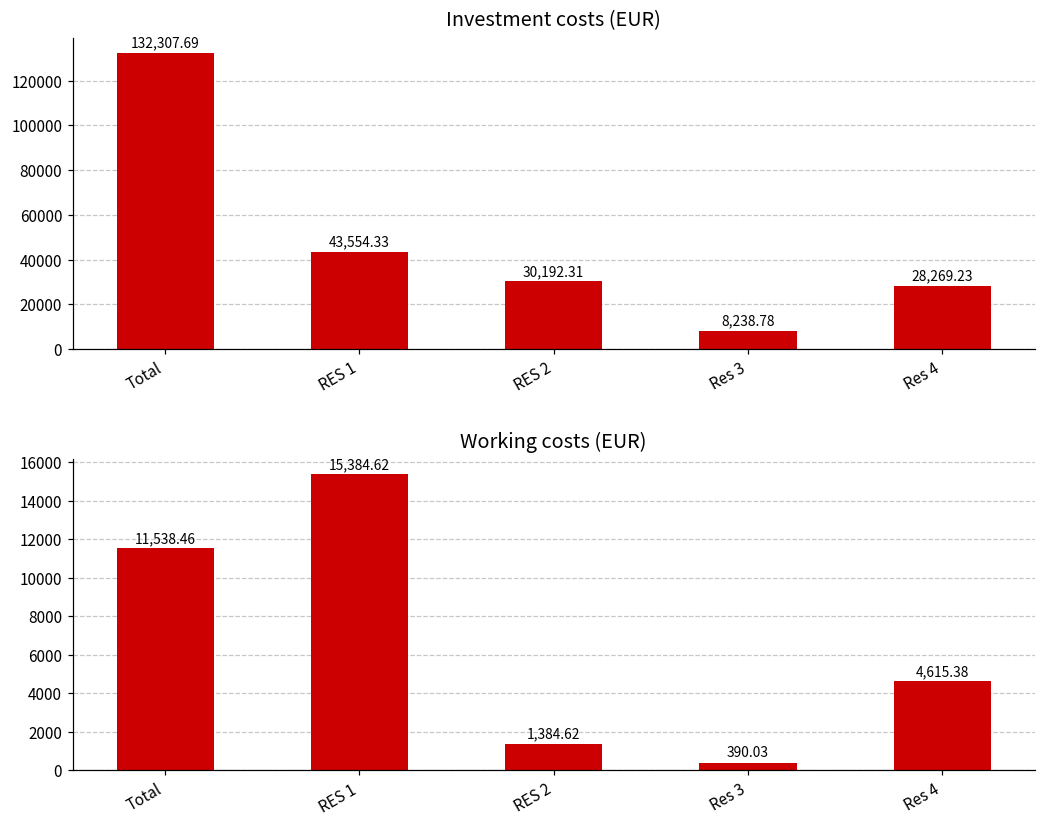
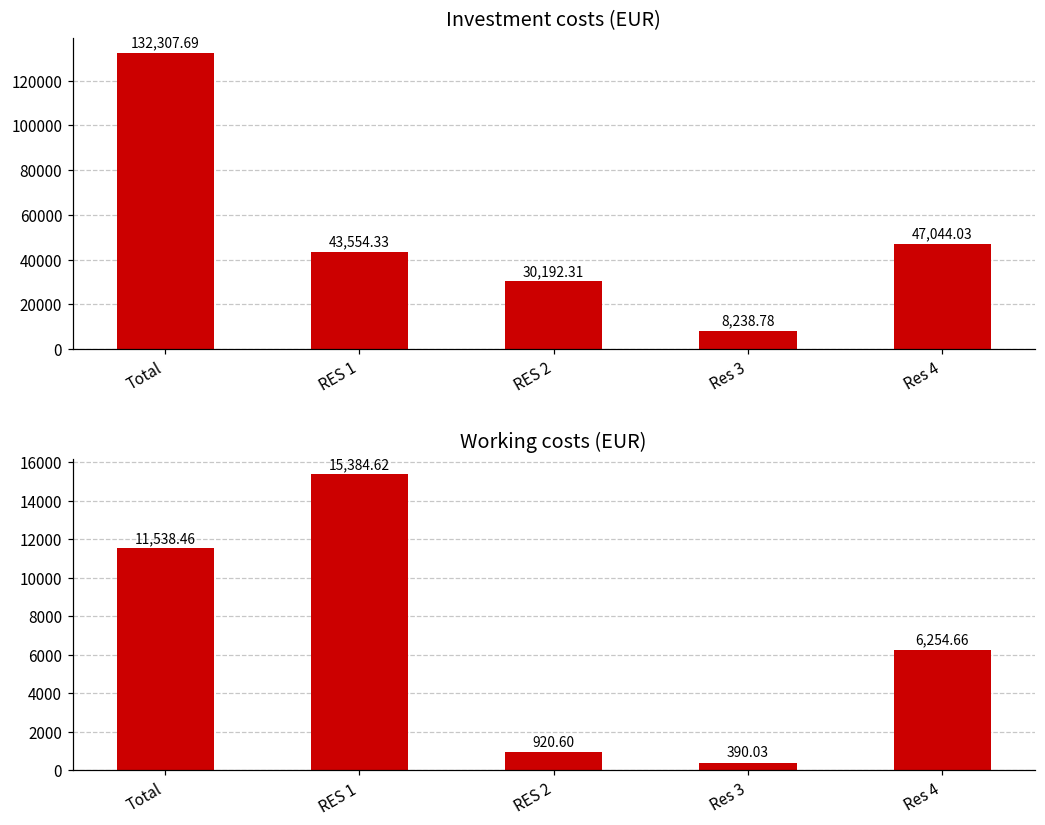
Investment costs (EUR), Res 4: 28,269.23 -> 47,044.03
Working costs (EUR), RES 2: 1,384.62 -> 920.60
Working costs (EUR), Res 4: 4,615.38 -> 6,254.66
